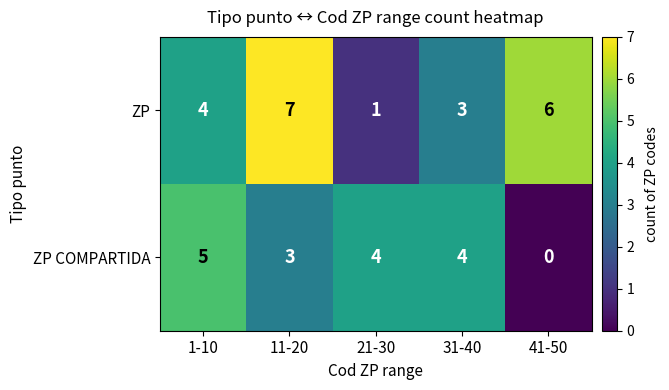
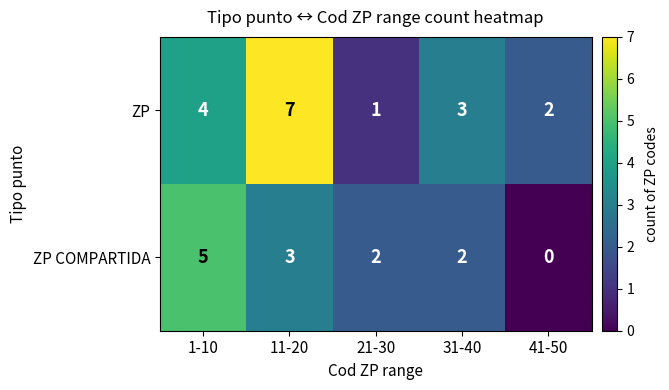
ZP, 41-50: 6 -> 2
ZP COMPARTIDA, 21-30: 4 -> 2
ZP COMPARTIDA, 31-40: 4 -> 2
